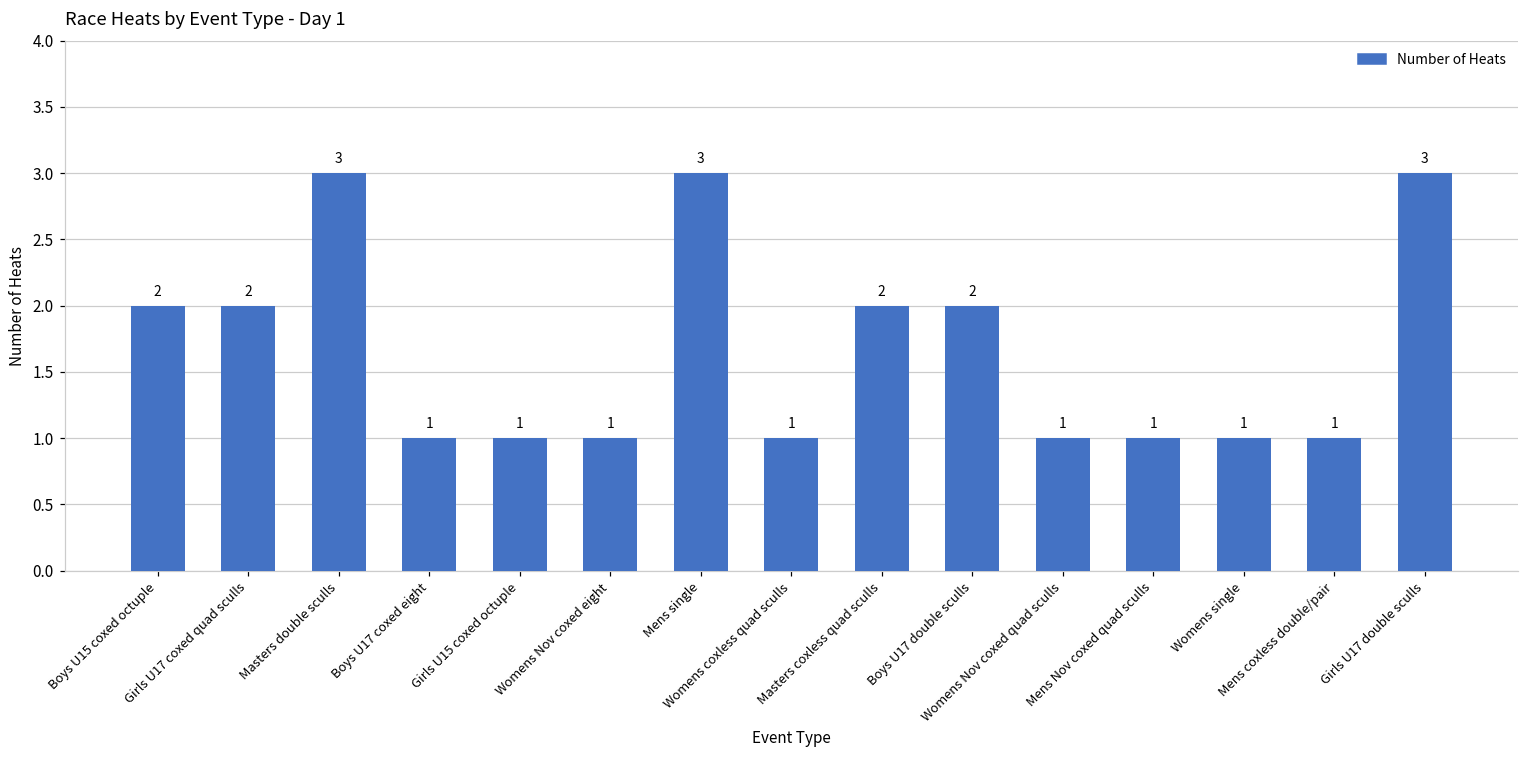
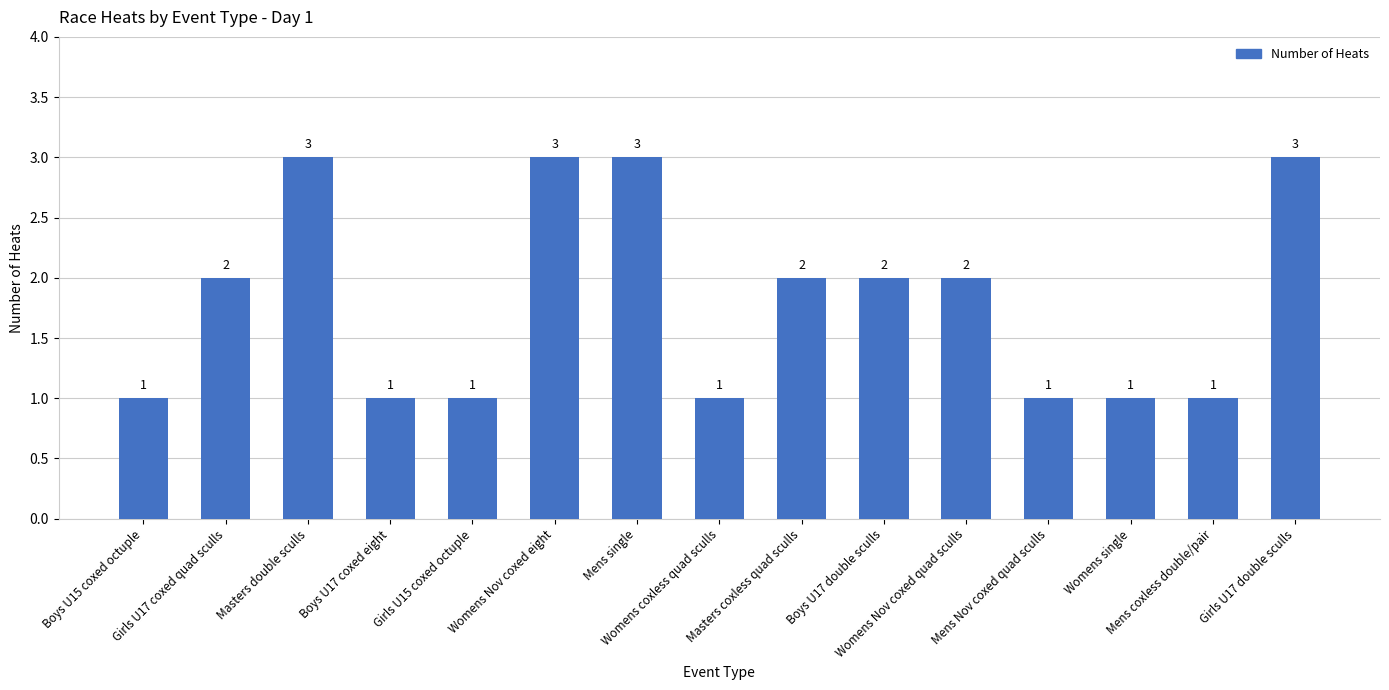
Boys U15 coxed octuple: 2 -> 1
Womens Nov coxed eight: 1 -> 3
Womens Nov coxed quad sculls: 1 -> 2
